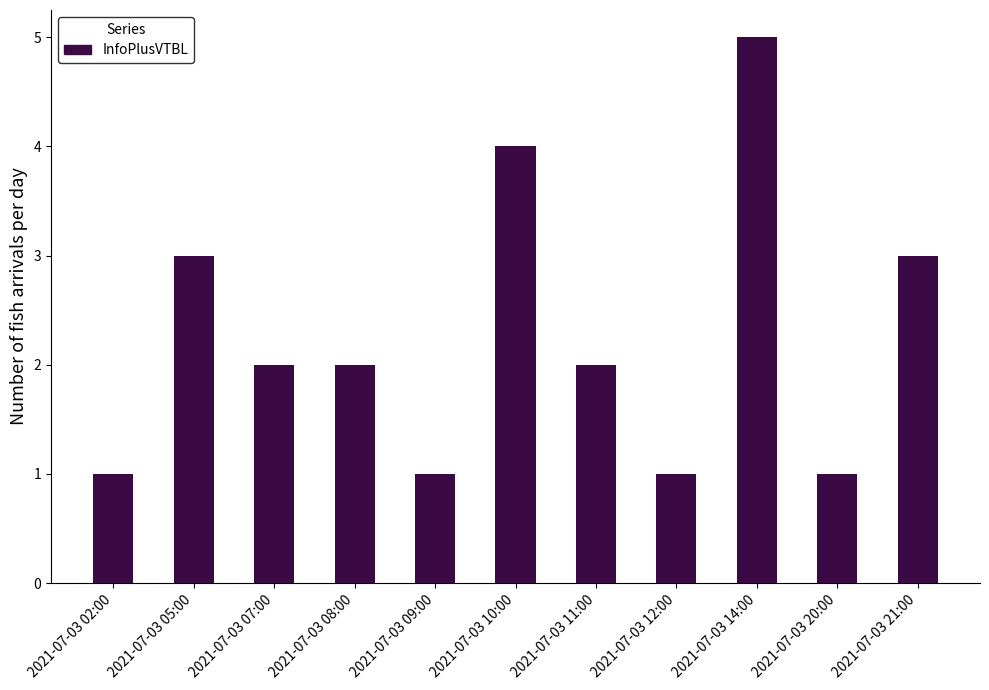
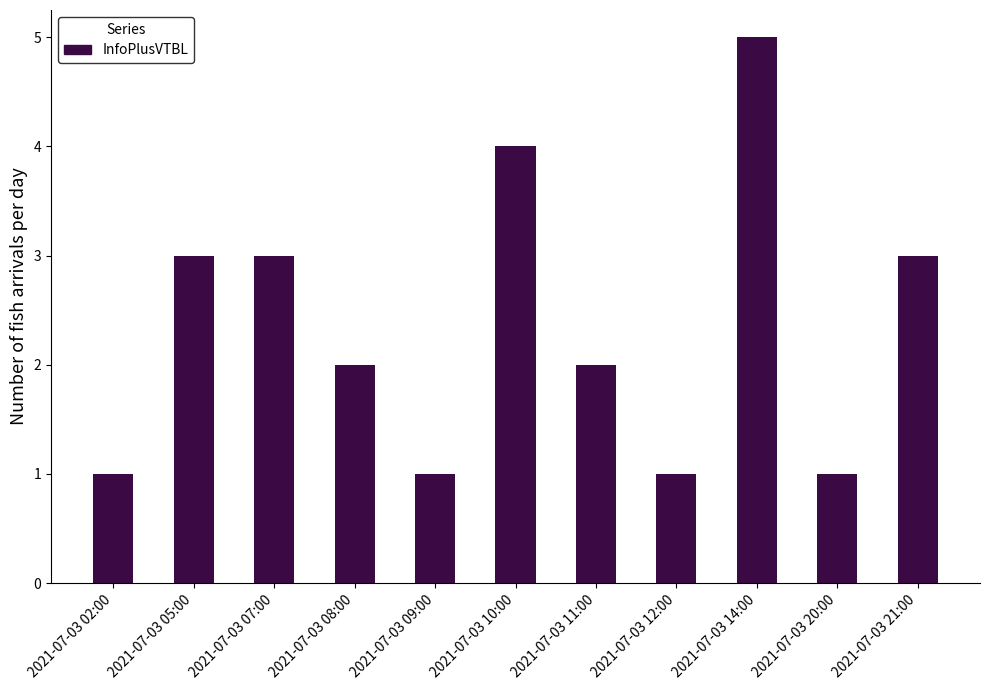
2021-07-03 07:00: 2 -> 3
